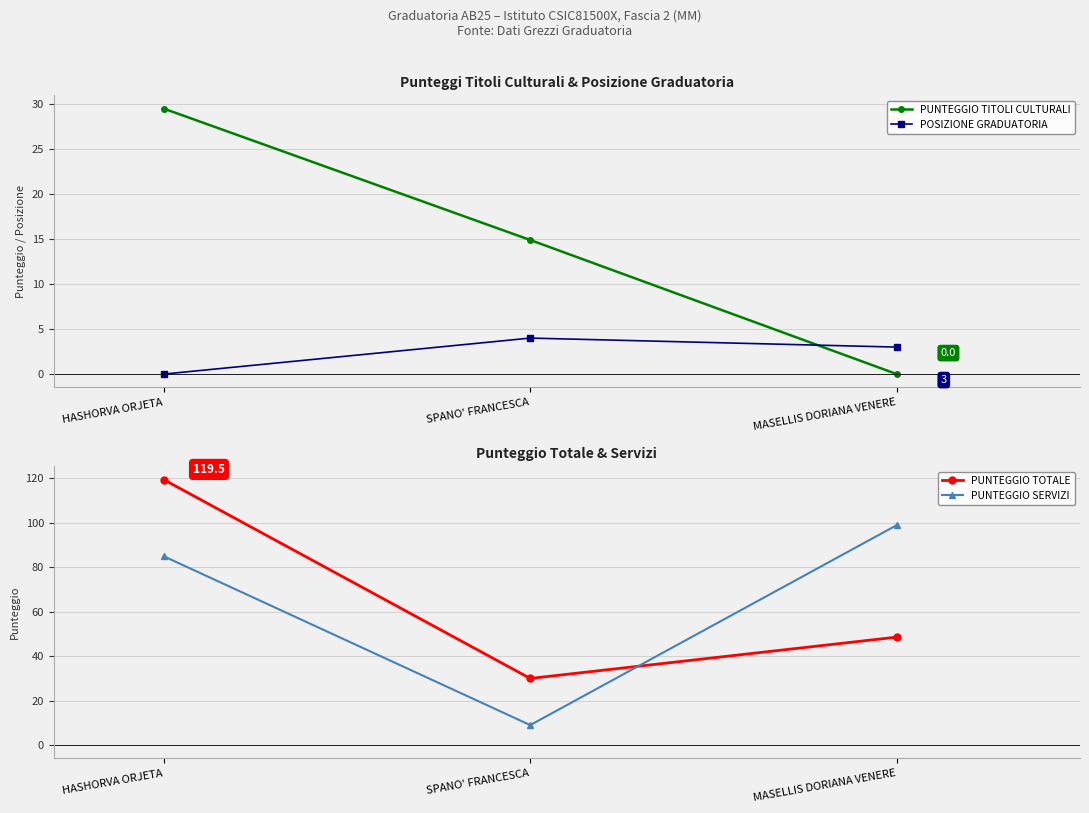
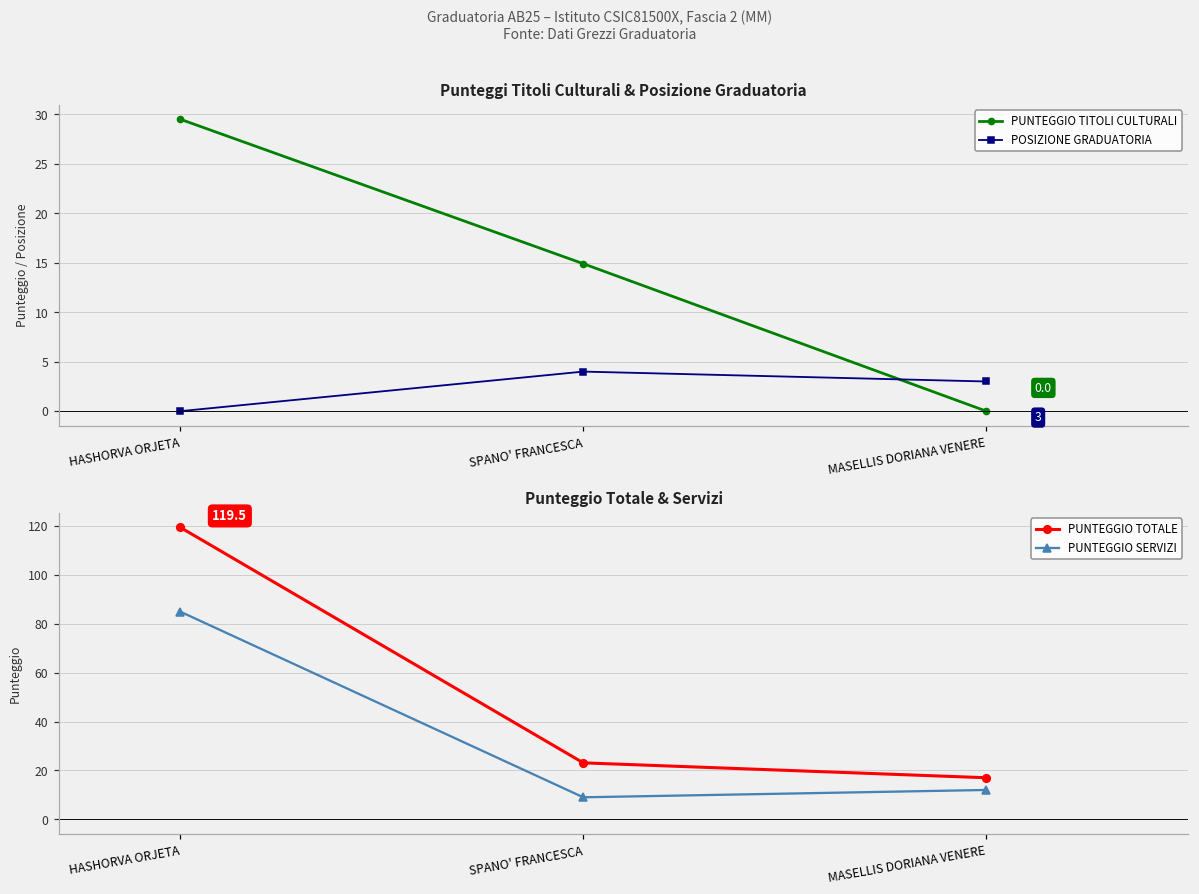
Punteggio Totale & Servizi, PUNTEGGIO TOTALE, SPANO' FRANCESCA: 30 -> 23
Punteggio Totale & Servizi, PUNTEGGIO TOTALE, MASELLIS DORIANA VENERE: 49 -> 17
Punteggio Totale & Servizi, PUNTEGGIO SERVIZI, MASELLIS DORIANA VENERE: 99 -> 12
